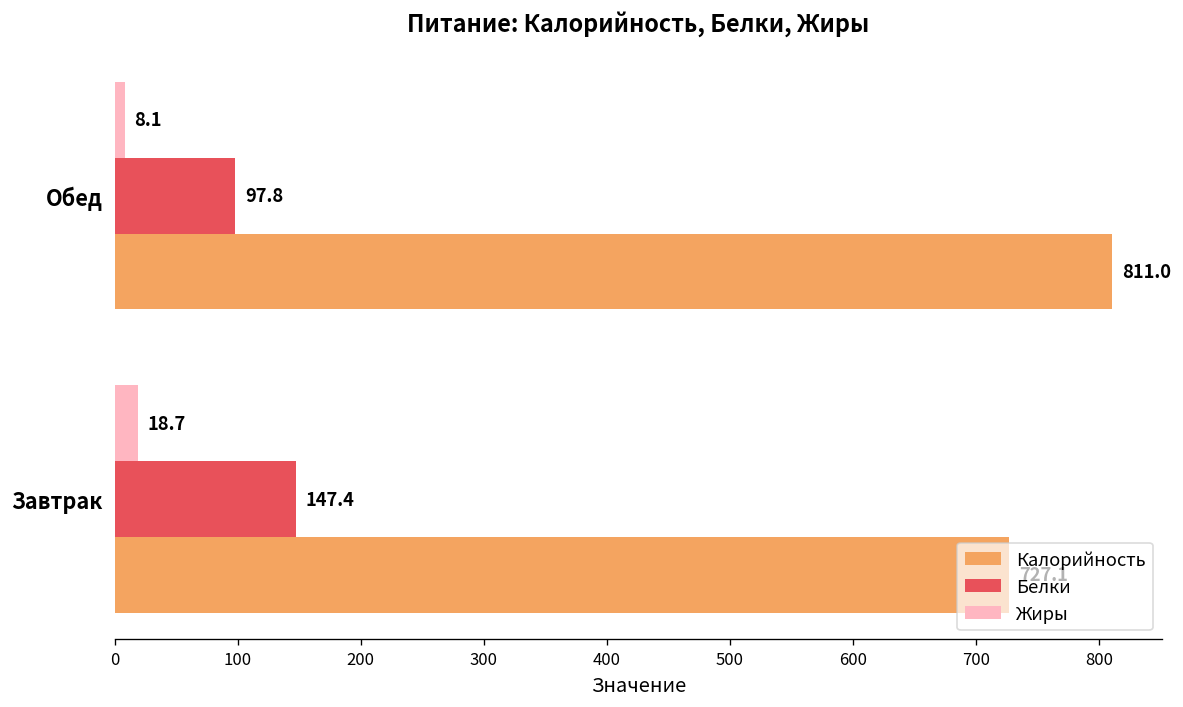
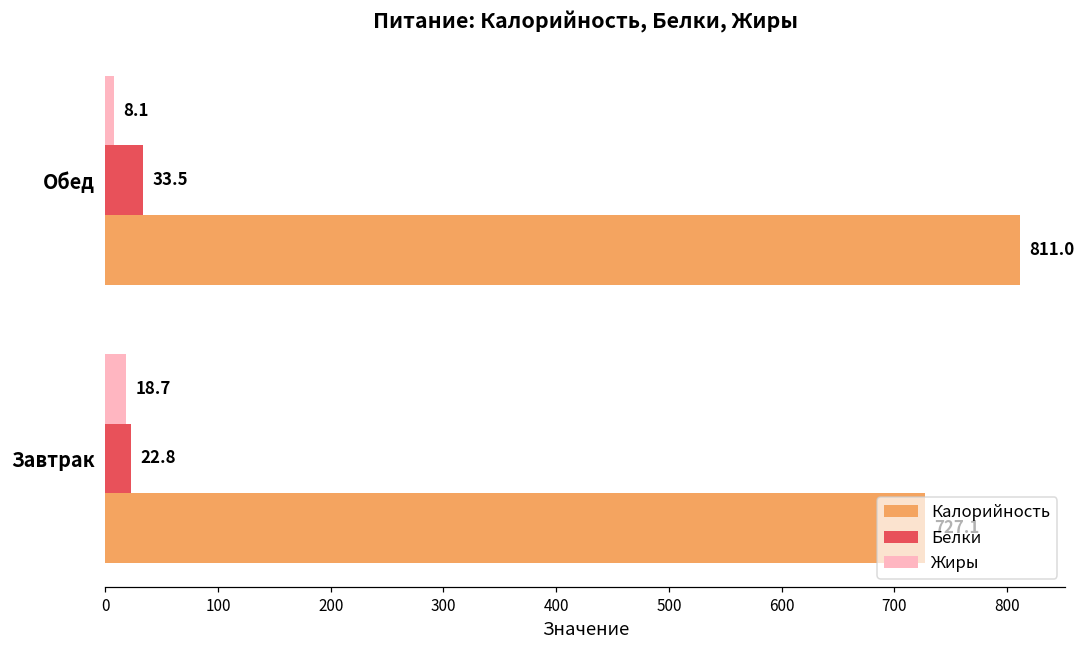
Белки, Обед: 97.8 -> 33.5
Белки, Завтрак: 147.4 -> 22.8
